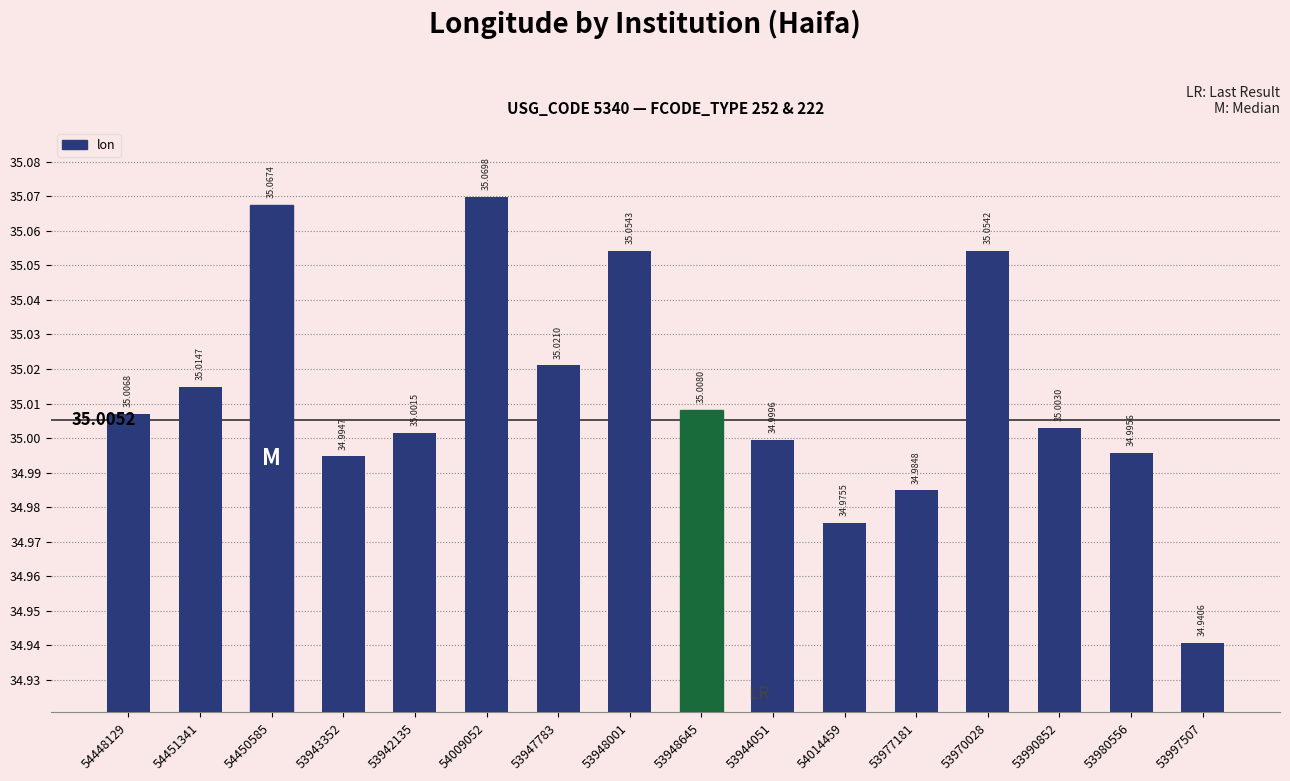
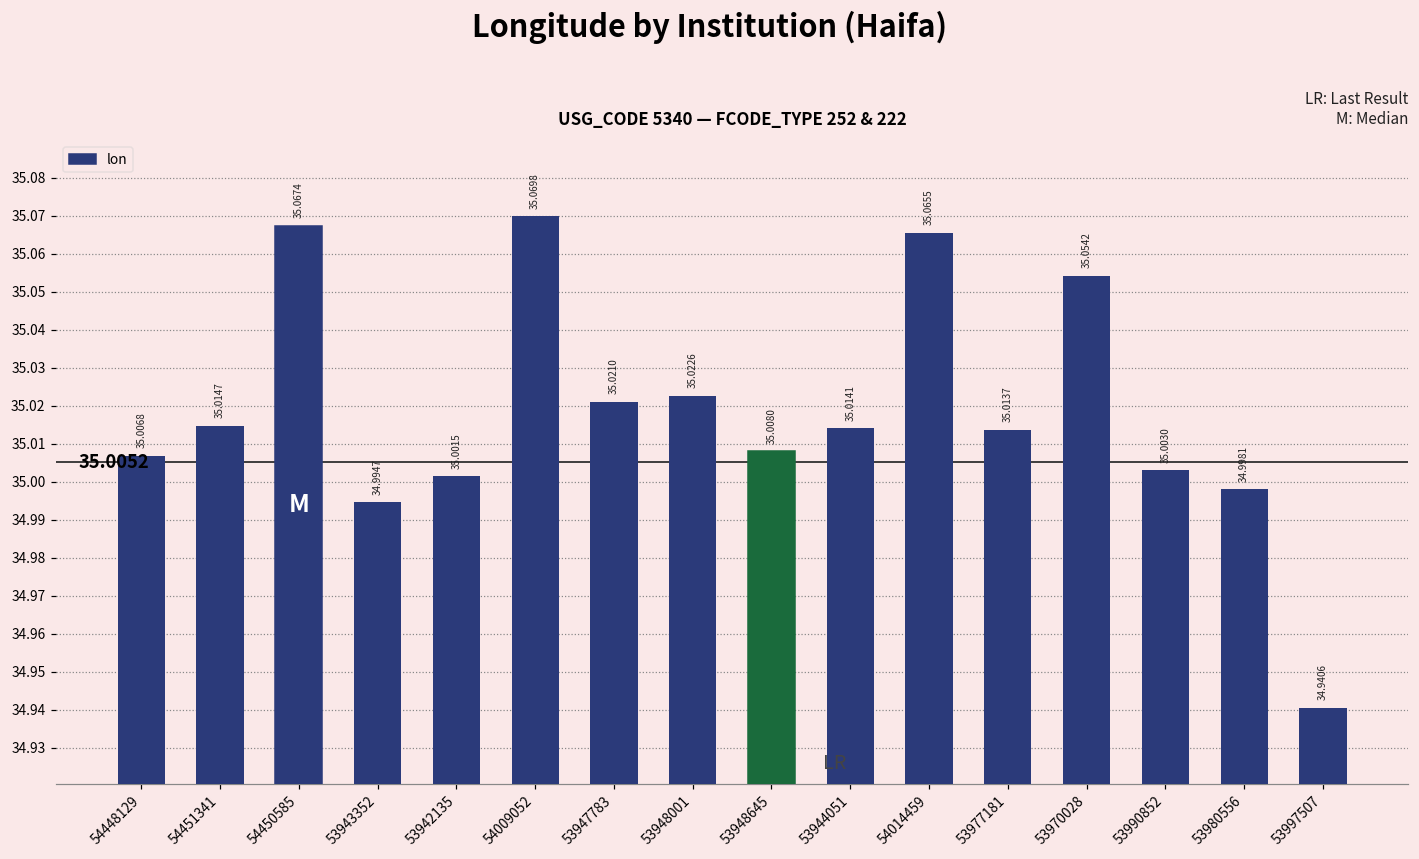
53948001: 35.0543 -> 35.0226
53944051: 34.9996 -> 35.0141
54014459: 34.9755 -> 35.0655
53977181: 34.9848 -> 35.0137
53980556: 34.9956 -> 34.9981
